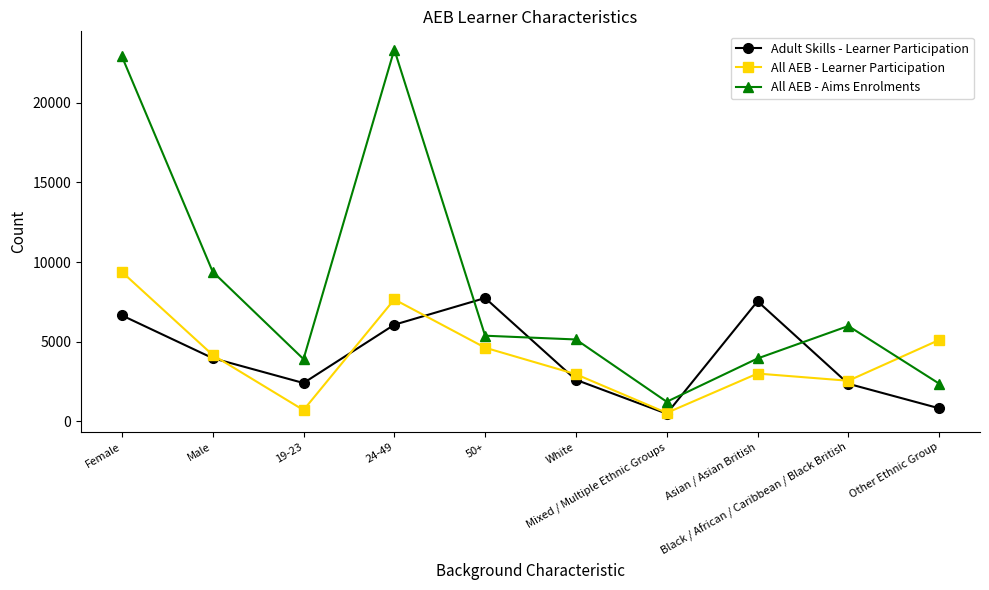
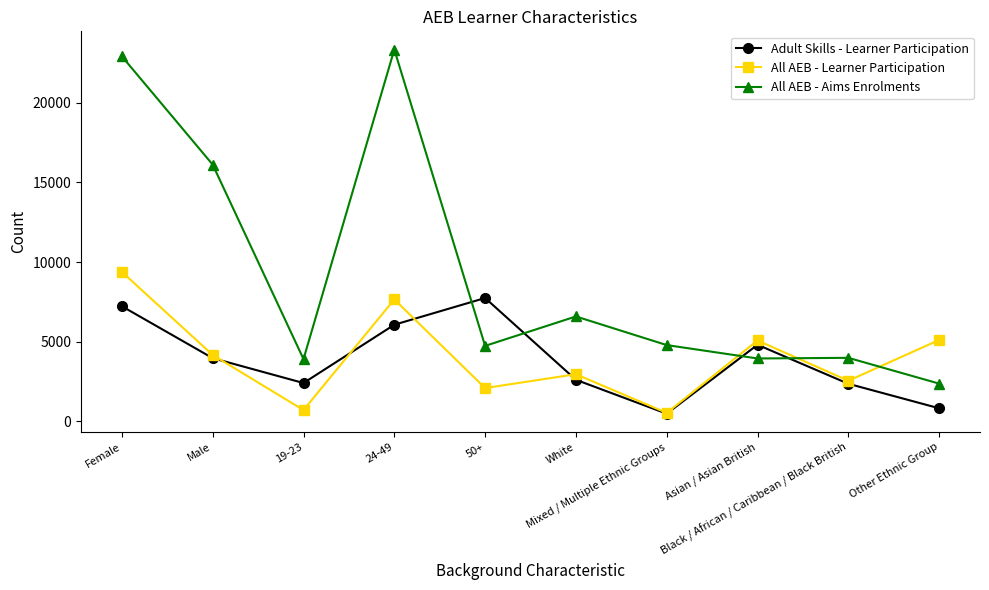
Adult Skills - Learner Participation, Female: 6600 -> 7200
All AEB - Aims Enrolments, Male: 9400 -> 16100
All AEB - Learner Participation, 50+: 4600 -> 2100
All AEB - Aims Enrolments, 50+: 5400 -> 4700
All AEB - Aims Enrolments, White: 5100 -> 6600
All AEB - Aims Enrolments, Mixed / Multiple Ethnic Groups: 1200 -> 4800
Adult Skills - Learner Participation, Asian / Asian British: 7500 -> 4800
All AEB - Learner Participation, Asian / Asian British: 3000 -> 5100
All AEB - Aims Enrolments, Black / African / Caribbean / Black British: 6000 -> 4000
